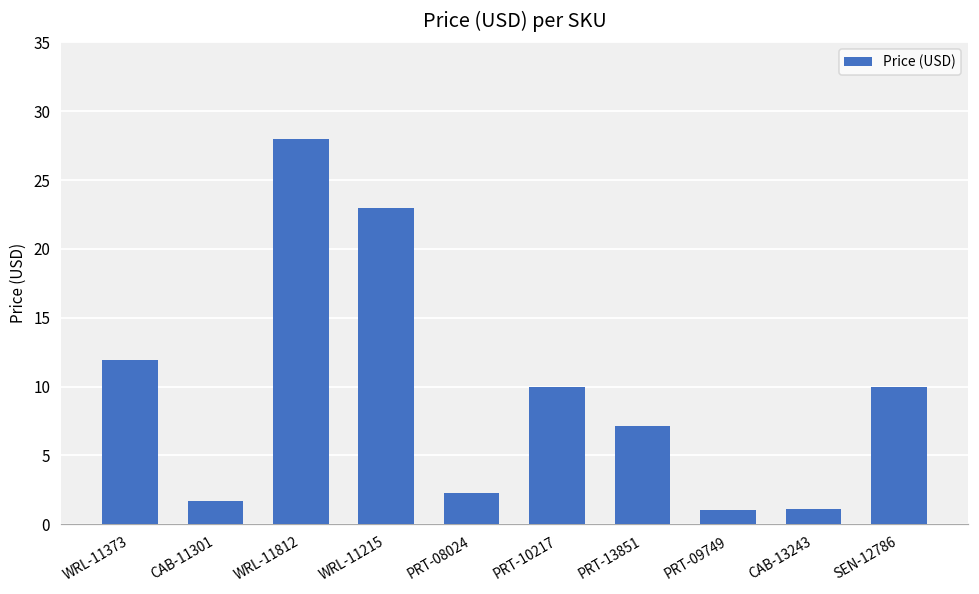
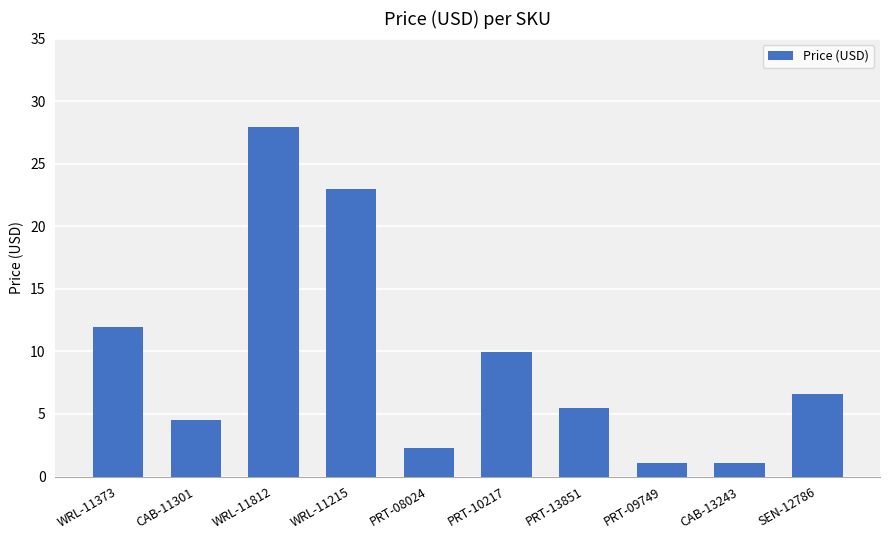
CAB-11301: 1.7 -> 4.5
PRT-13851: 7.1 -> 5.5
SEN-12786: 10.0 -> 6.6
